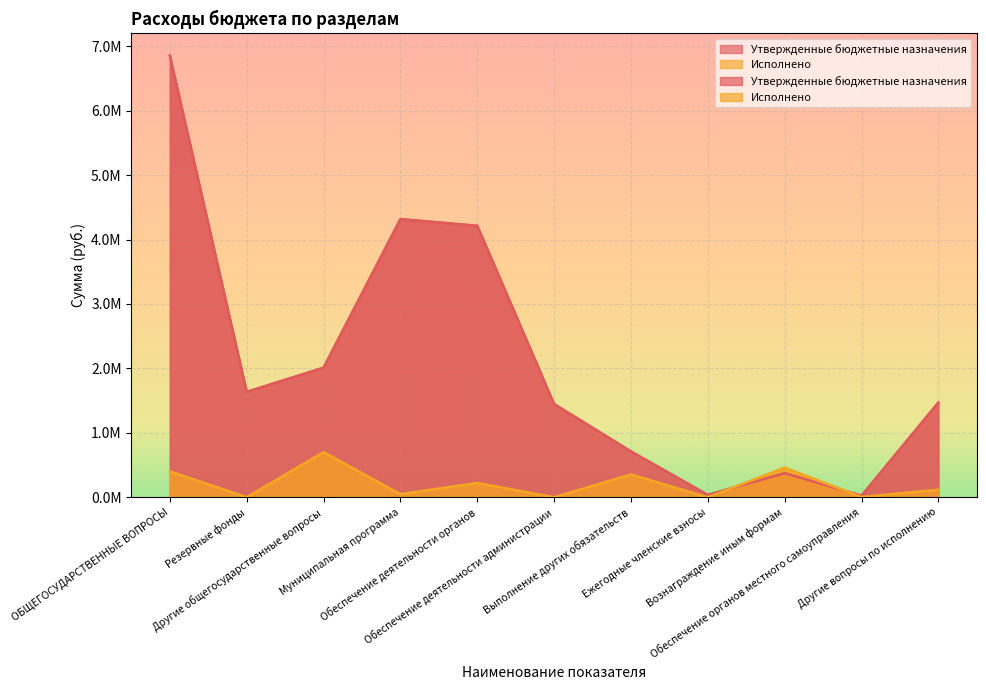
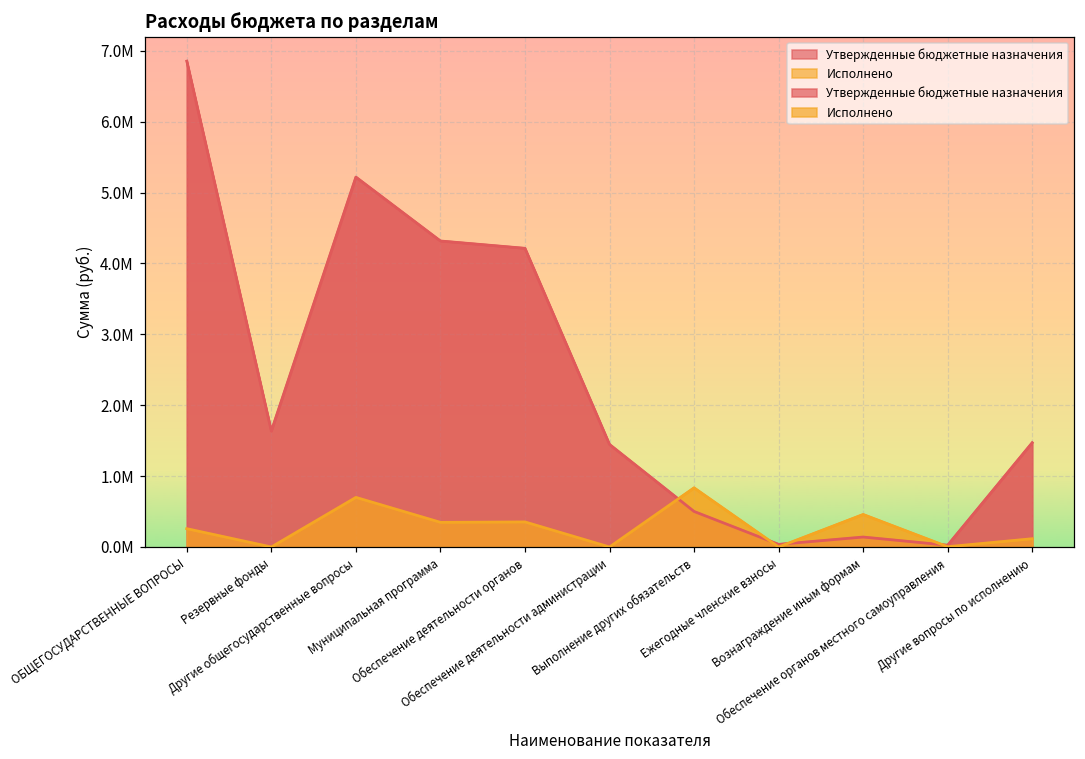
Исполнено, ОБЩЕГОСУДАРСТВЕННЫЕ ВОПРОСЫ: 400000 -> 300000
Утвержденные бюджетные назначения, Другие общегосударственные вопросы: 2000000 -> 5200000
Исполнено, Муниципальная программа: 0 -> 300000
Исполнено, Обеспечение деятельности органов: 200000 -> 400000
Утвержденные бюджетные назначения, Выполнение других обязательств: 700000 -> 500000
Исполнено, Выполнение других обязательств: 400000 -> 800000
Утвержденные бюджетные назначения, Вознаграждение иным формам: 400000 -> 100000
